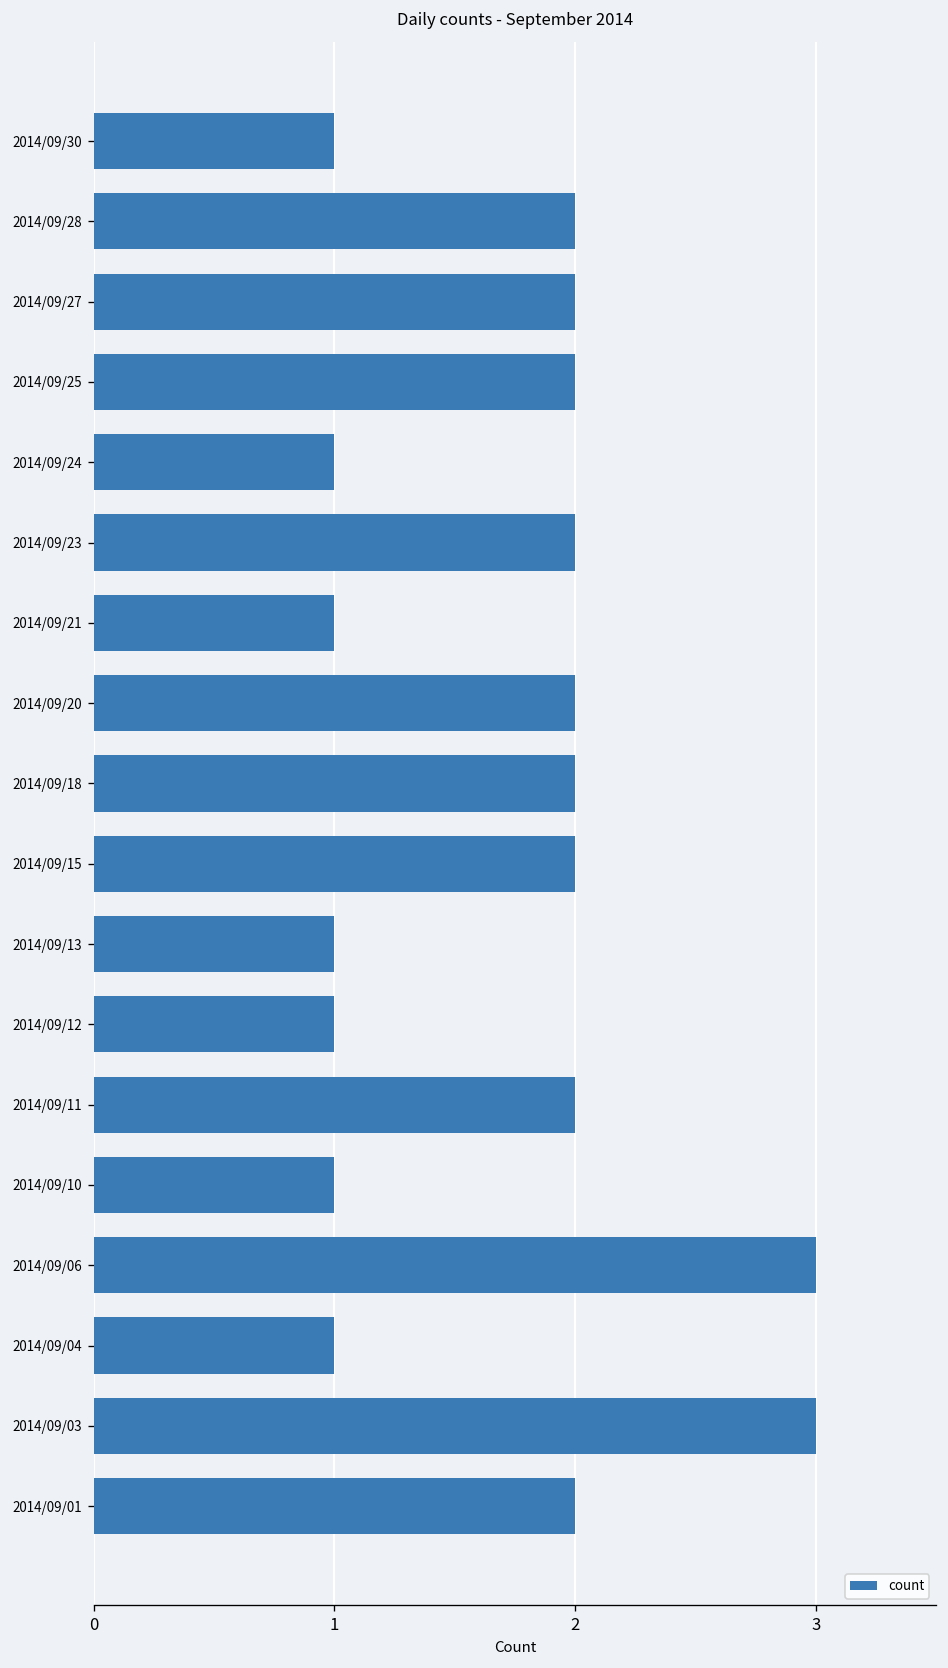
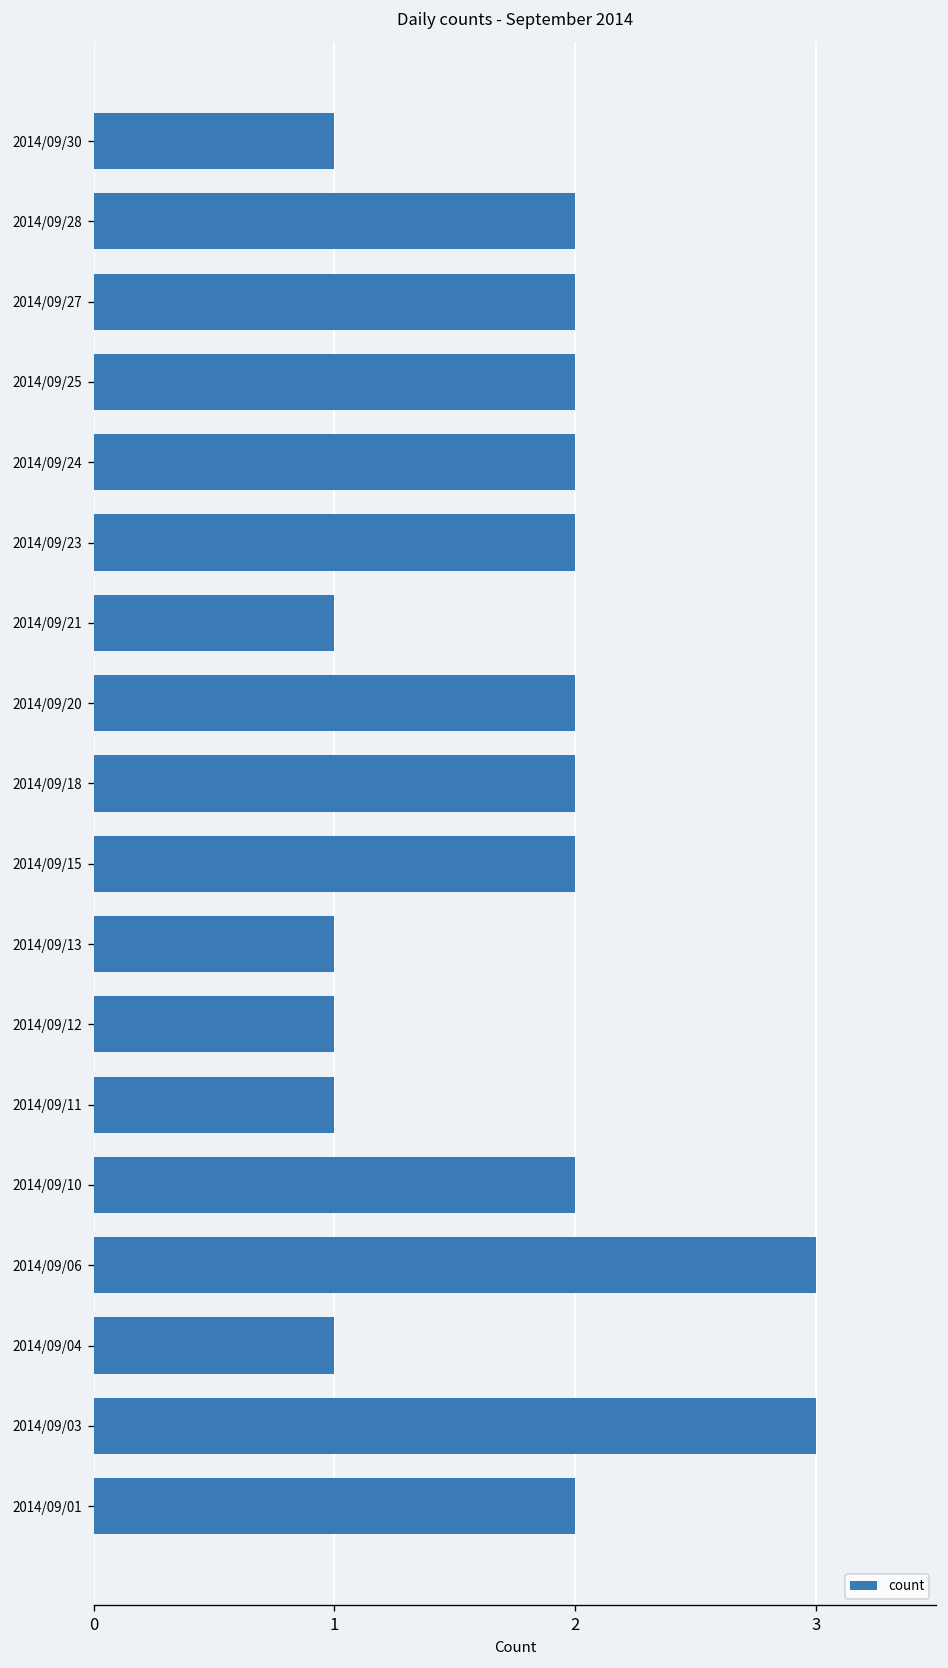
2014/09/24: 1 -> 2
2014/09/11: 2 -> 1
2014/09/10: 1 -> 2
